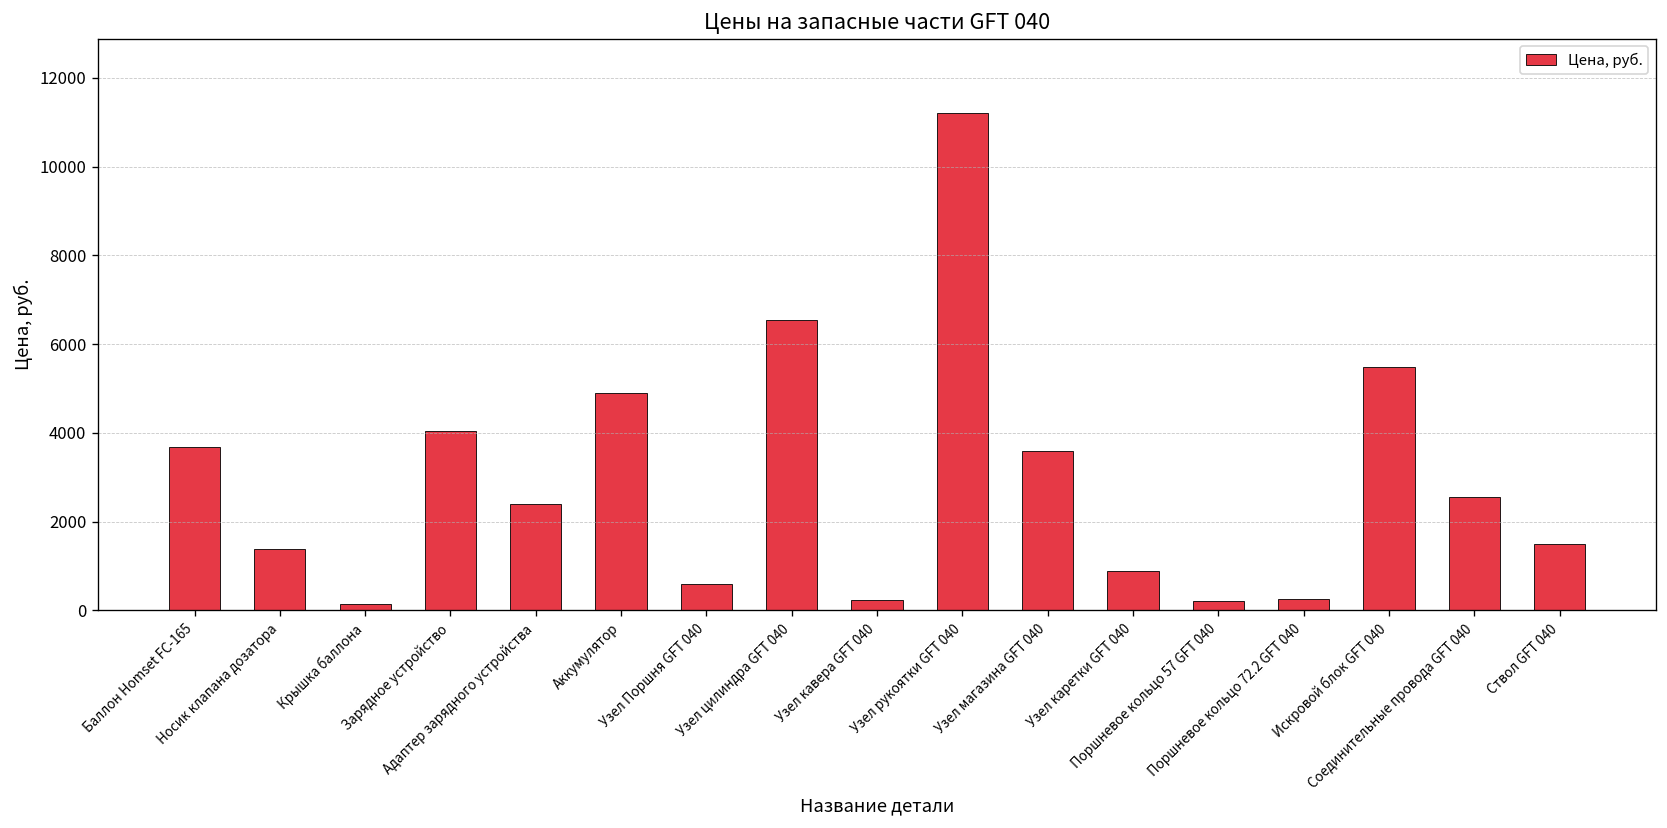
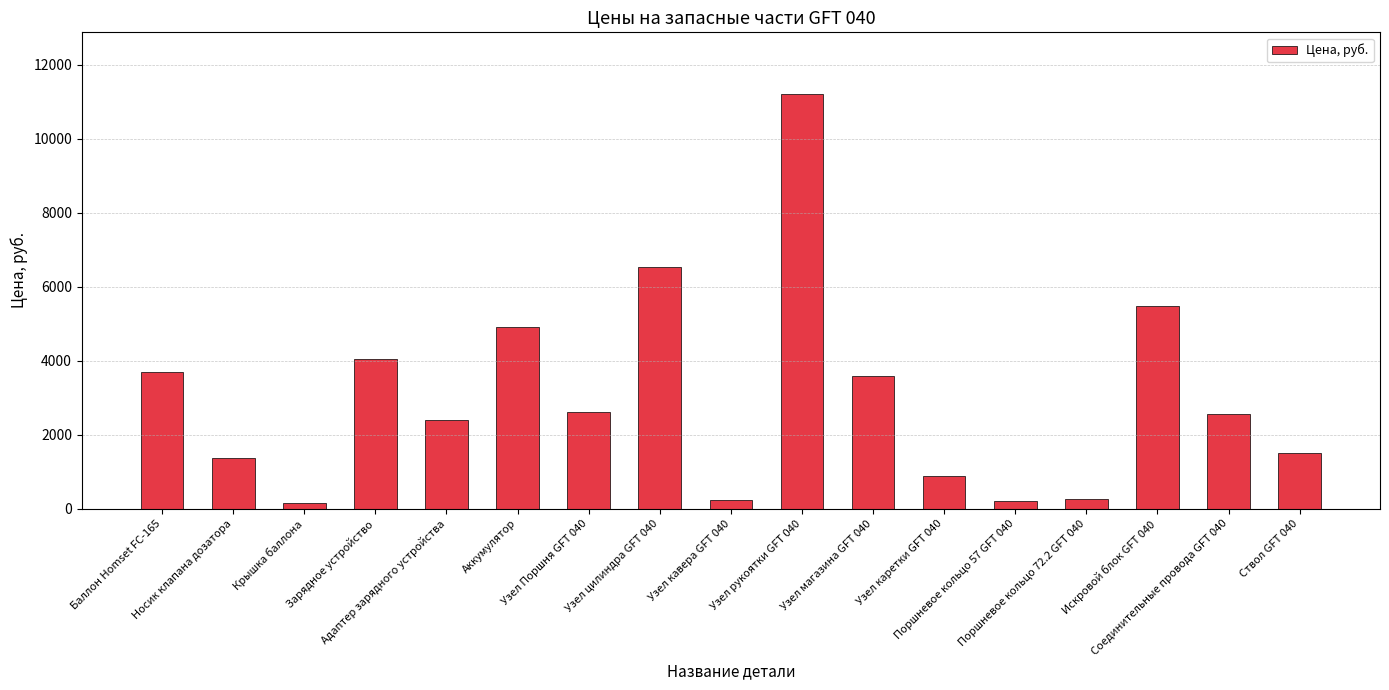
Узел Поршня GFT 040: 600 -> 2600
